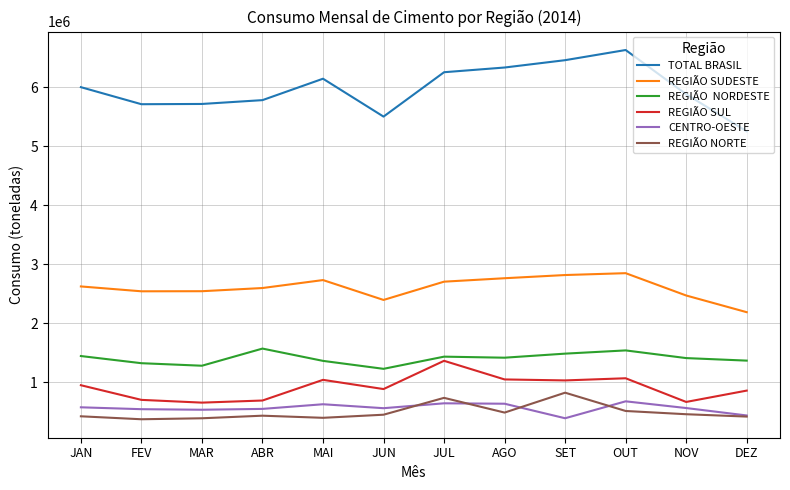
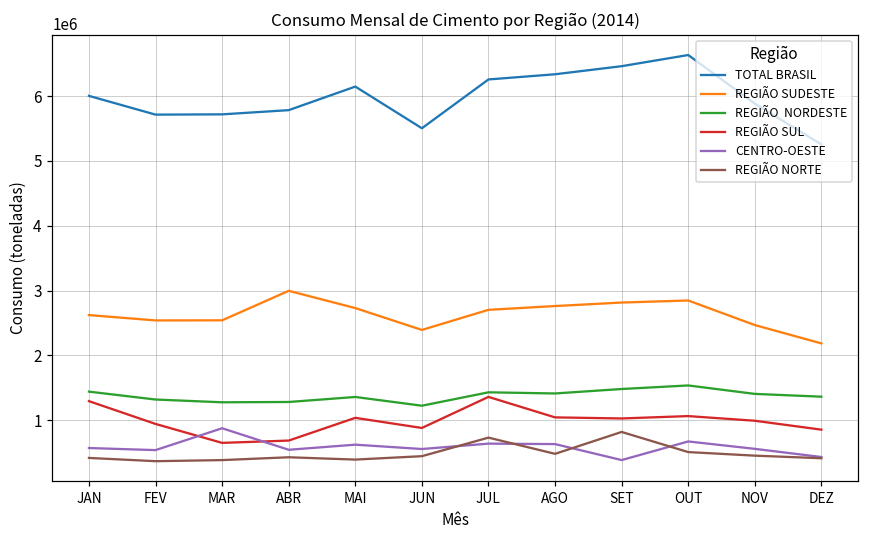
REGIÃO SUL, JAN: 900000 -> 1300000
REGIÃO SUL, FEV: 700000 -> 900000
CENTRO-OESTE, MAR: 500000 -> 900000
REGIÃO SUDESTE, ABR: 2600000 -> 3000000
REGIÃO NORDESTE, ABR: 1600000 -> 1300000
REGIÃO SUL, NOV: 700000 -> 1000000
